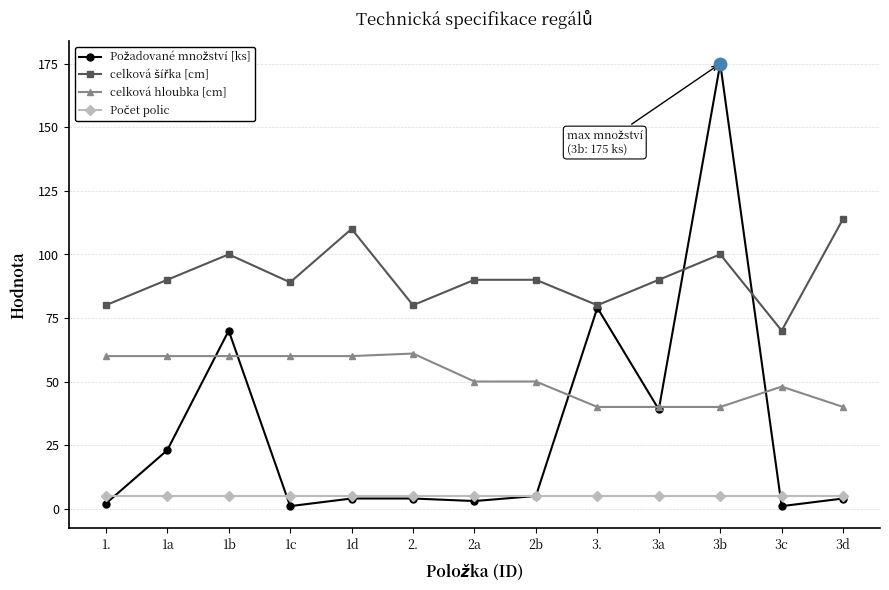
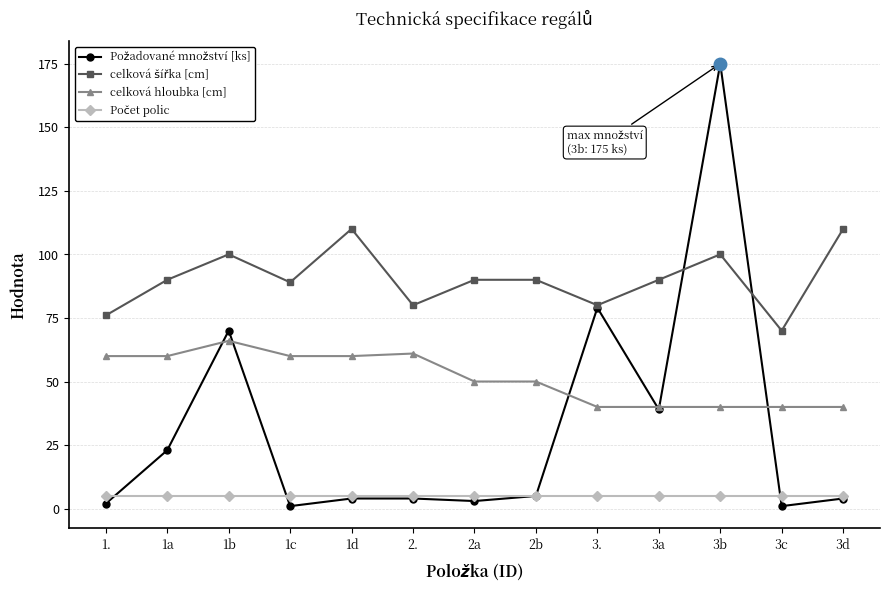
celková šířka [cm], 1.: 80 -> 76
celková hloubka [cm], 1b: 60 -> 66
celková hloubka [cm], 3c: 48 -> 40
celková šířka [cm], 3d: 114 -> 110
